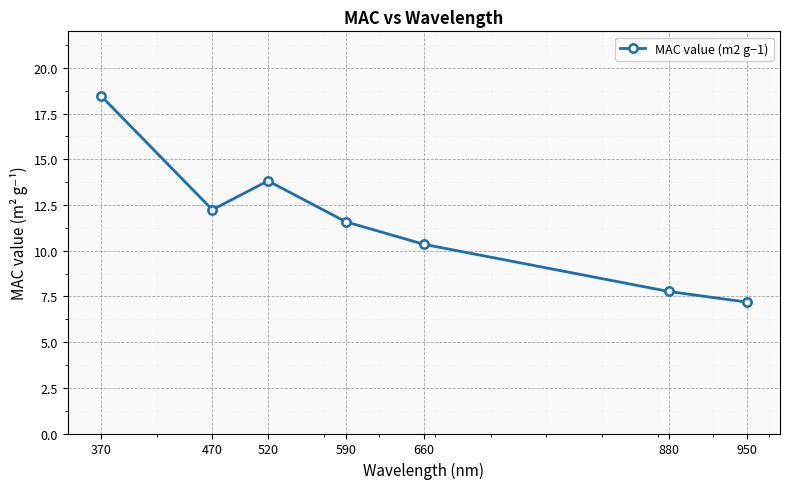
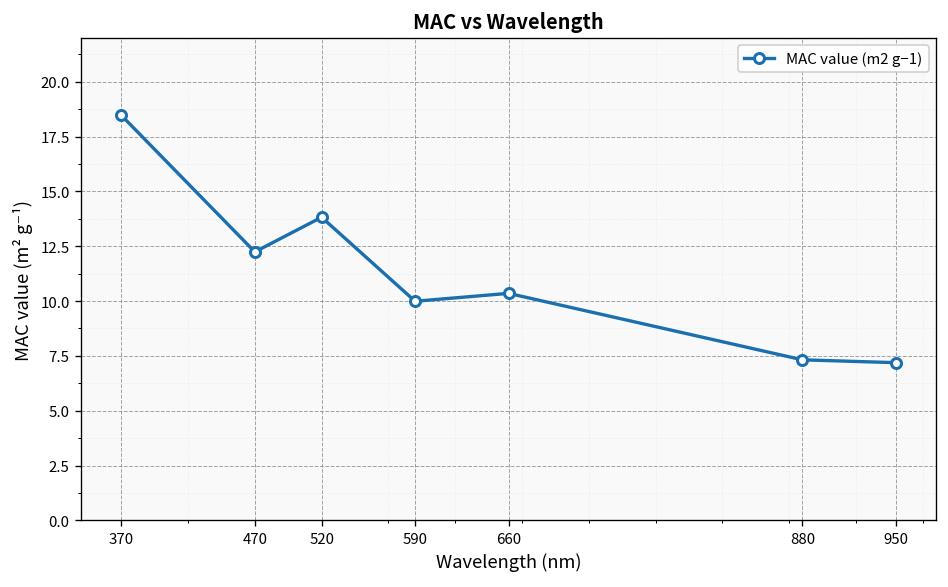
590: 11.6 -> 10.0
880: 7.8 -> 7.3
